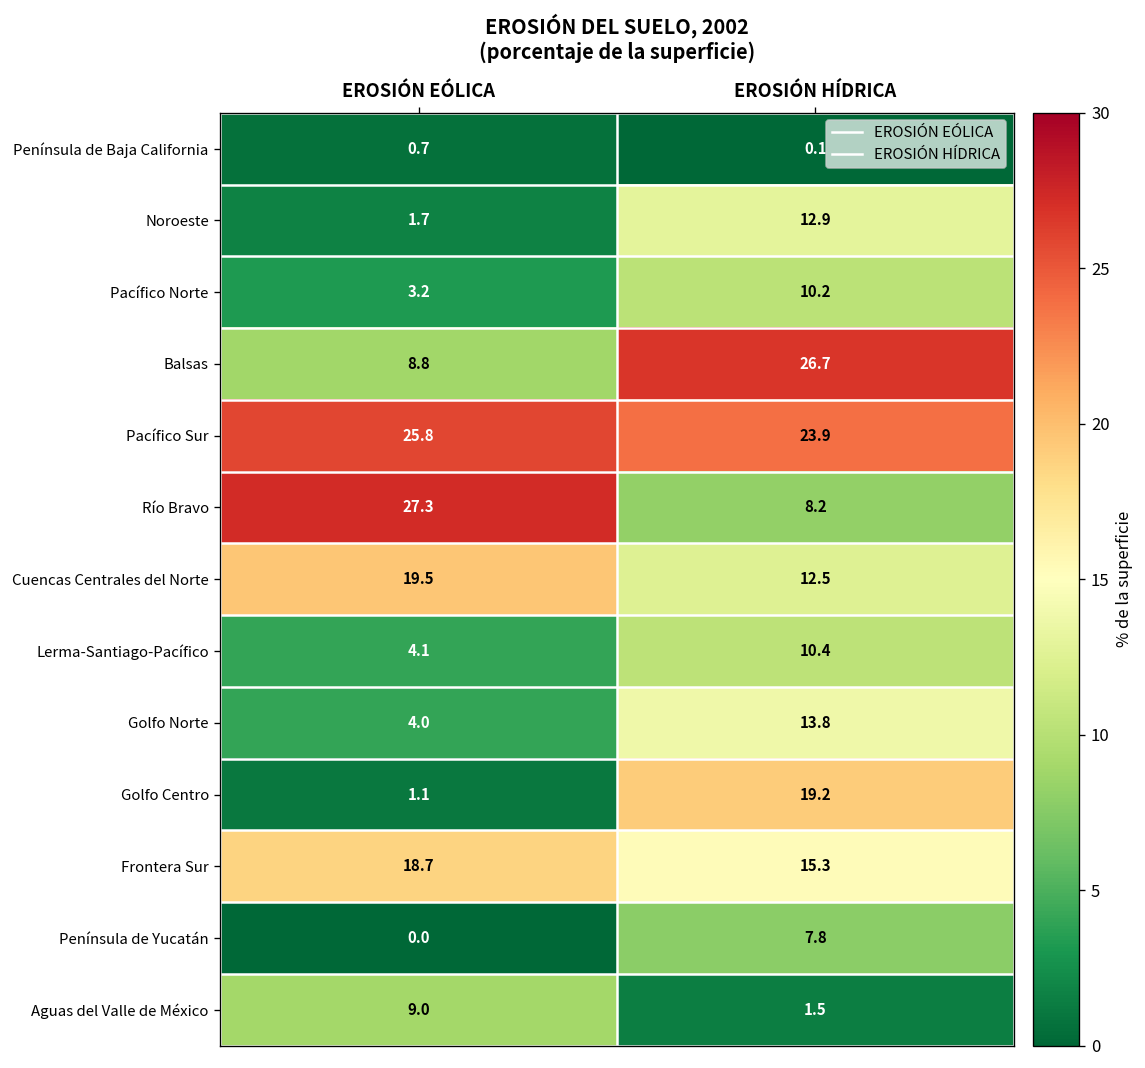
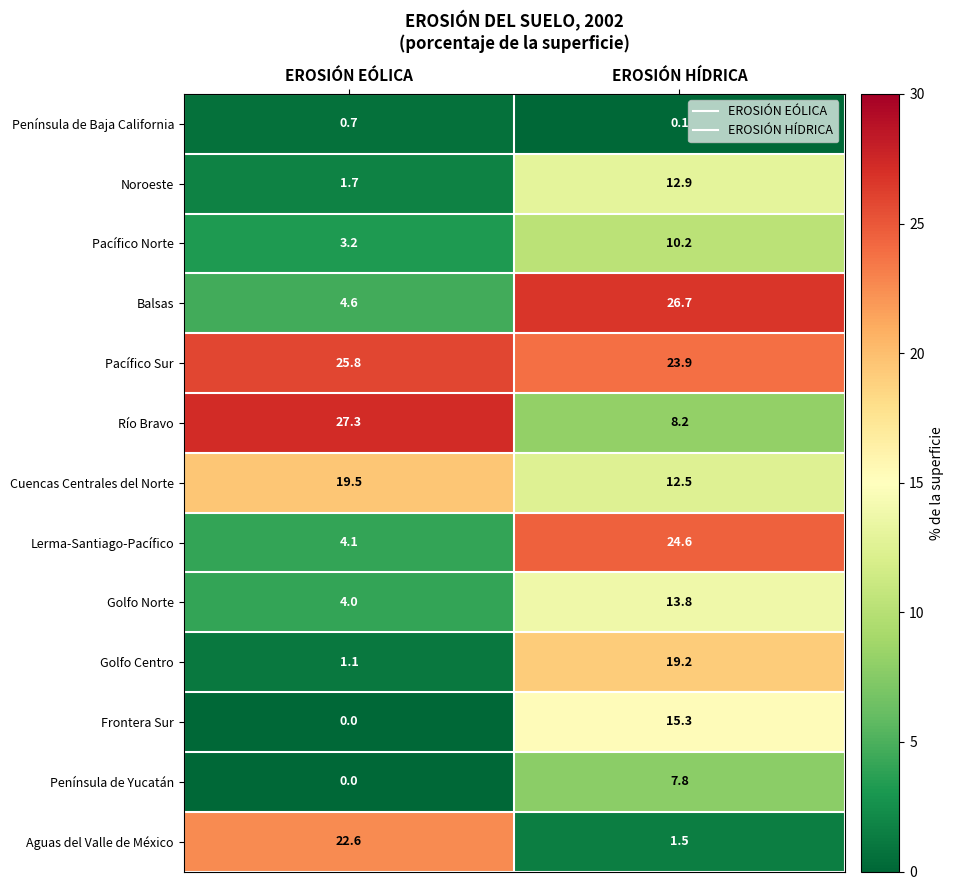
Balsas, EROSIÓN EÓLICA: 8.8 -> 4.6
Lerma-Santiago-Pacífico, EROSIÓN HÍDRICA: 10.4 -> 24.6
Frontera Sur, EROSIÓN EÓLICA: 18.7 -> 0.0
Aguas del Valle de México, EROSIÓN EÓLICA: 9.0 -> 22.6
